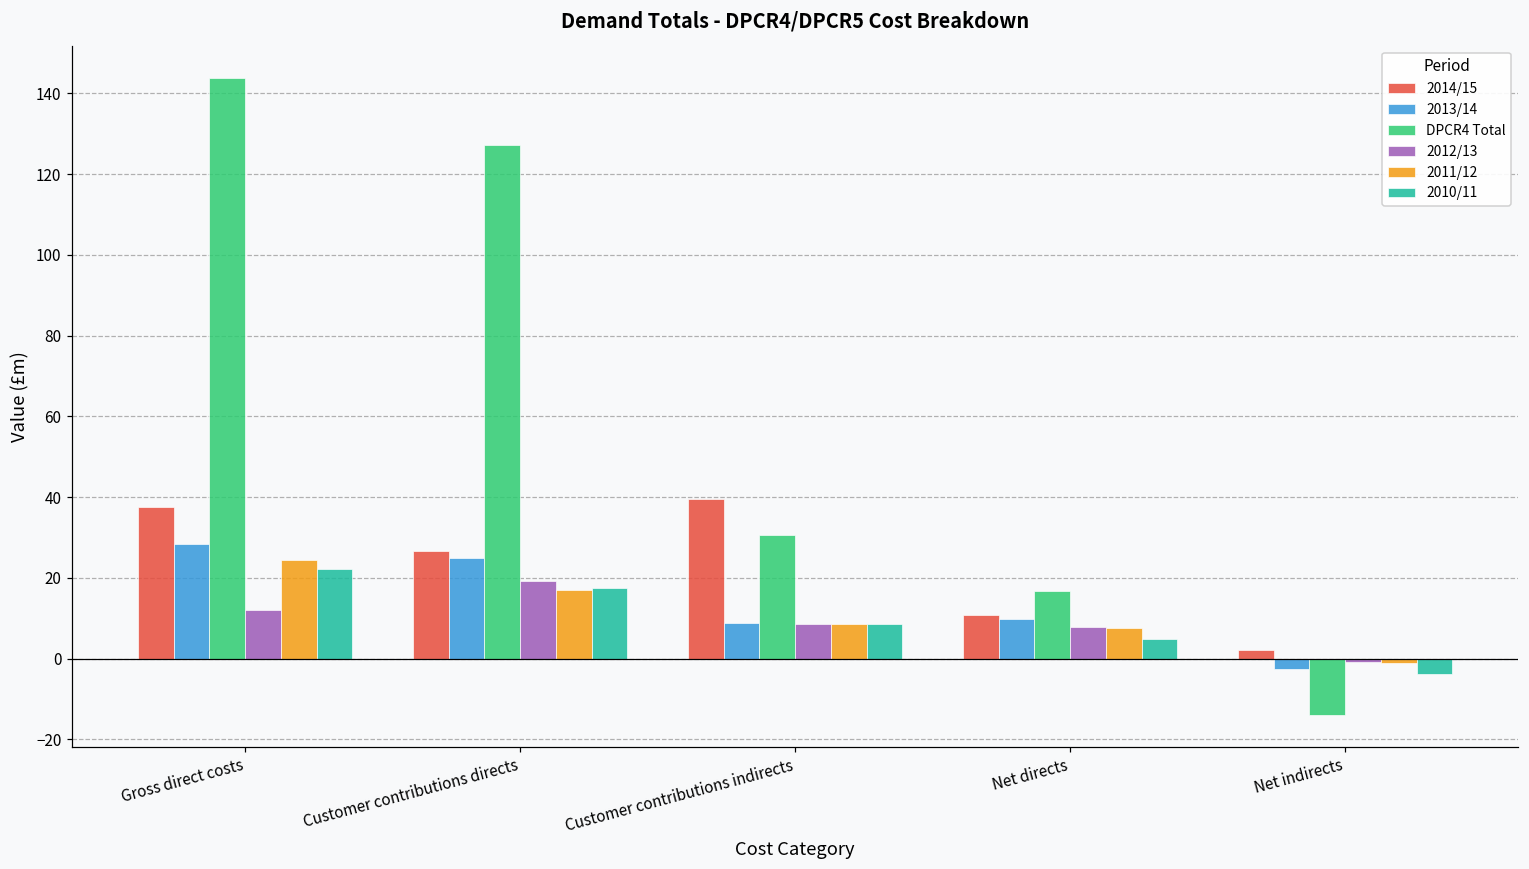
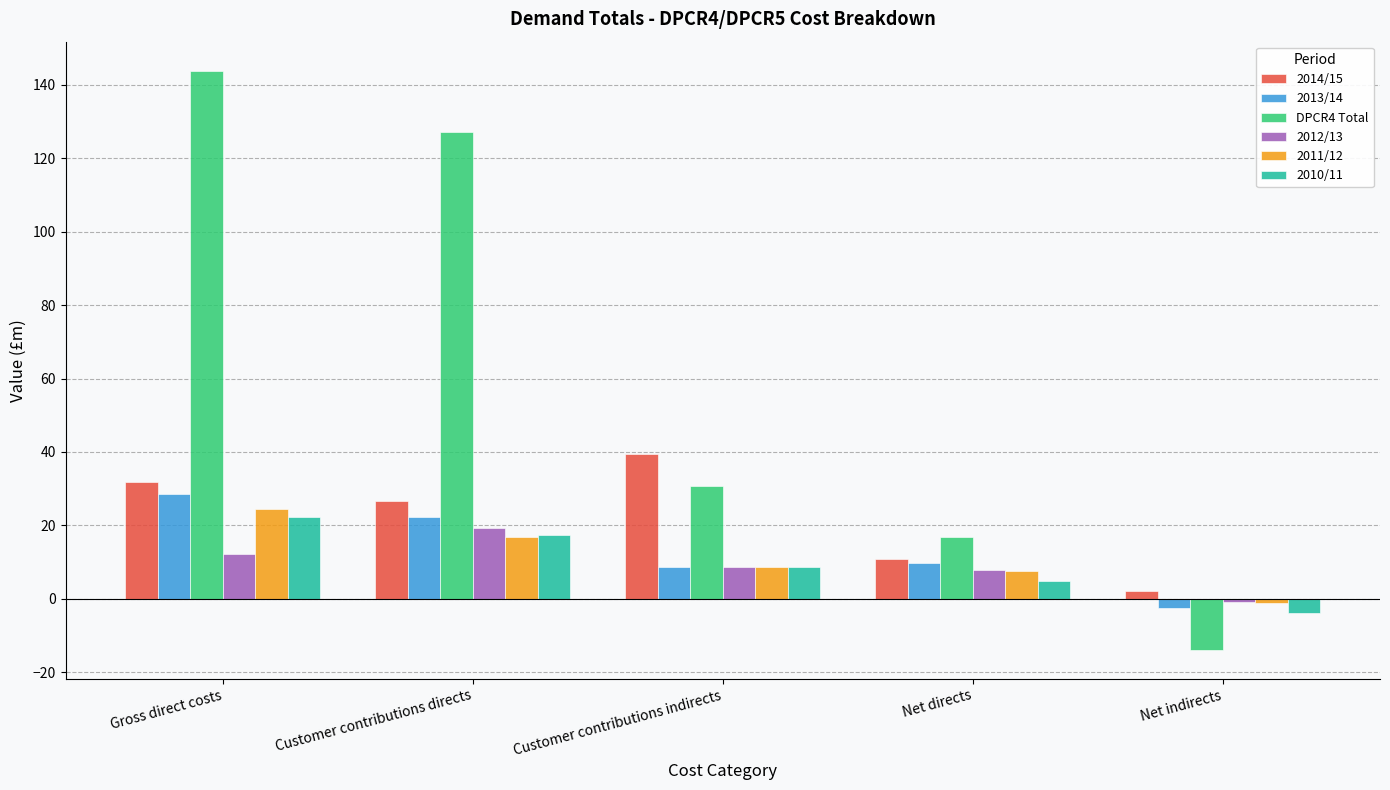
2014/15, Gross direct costs: 38 -> 32
2013/14, Customer contributions directs: 25 -> 22
